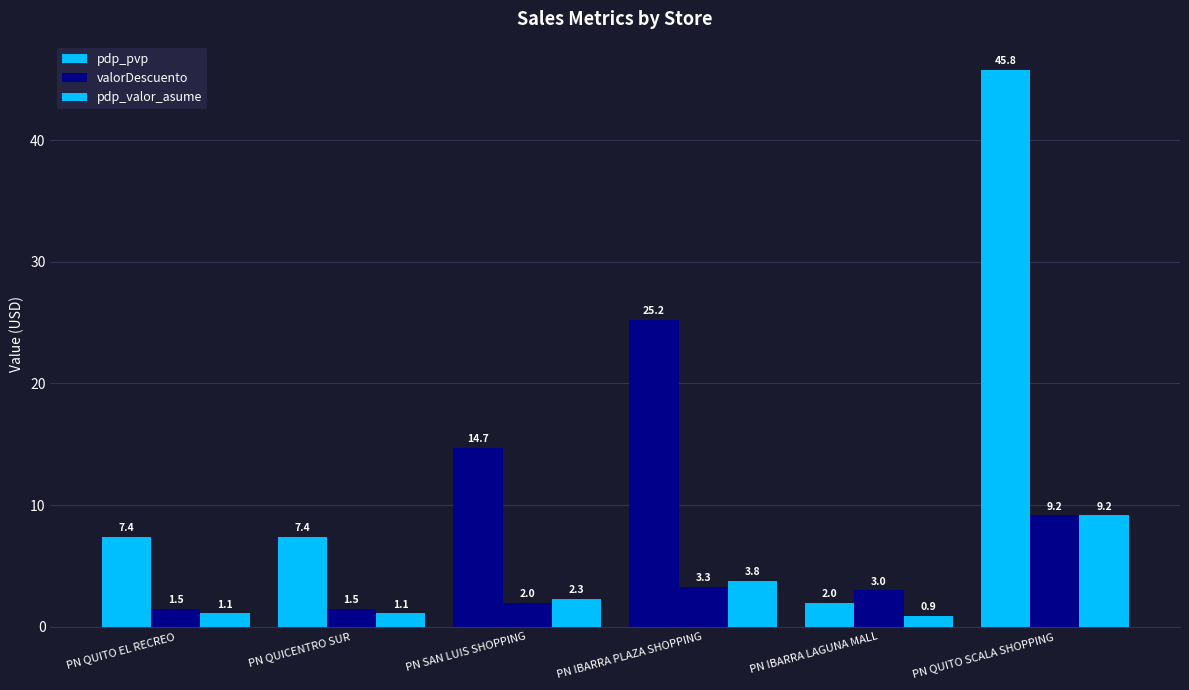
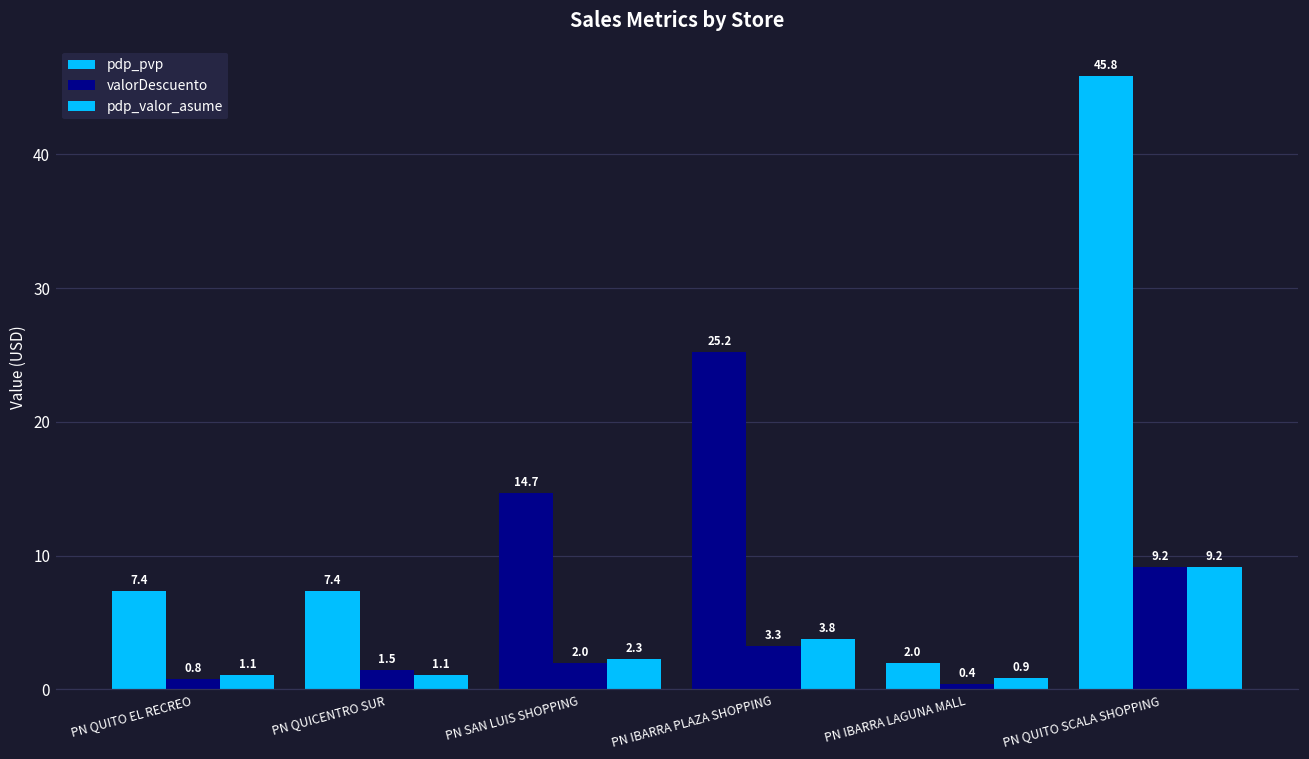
valorDescuento, PN QUITO EL RECREO: 1.5 -> 0.8
valorDescuento, PN IBARRA LAGUNA MALL: 3.0 -> 0.4
